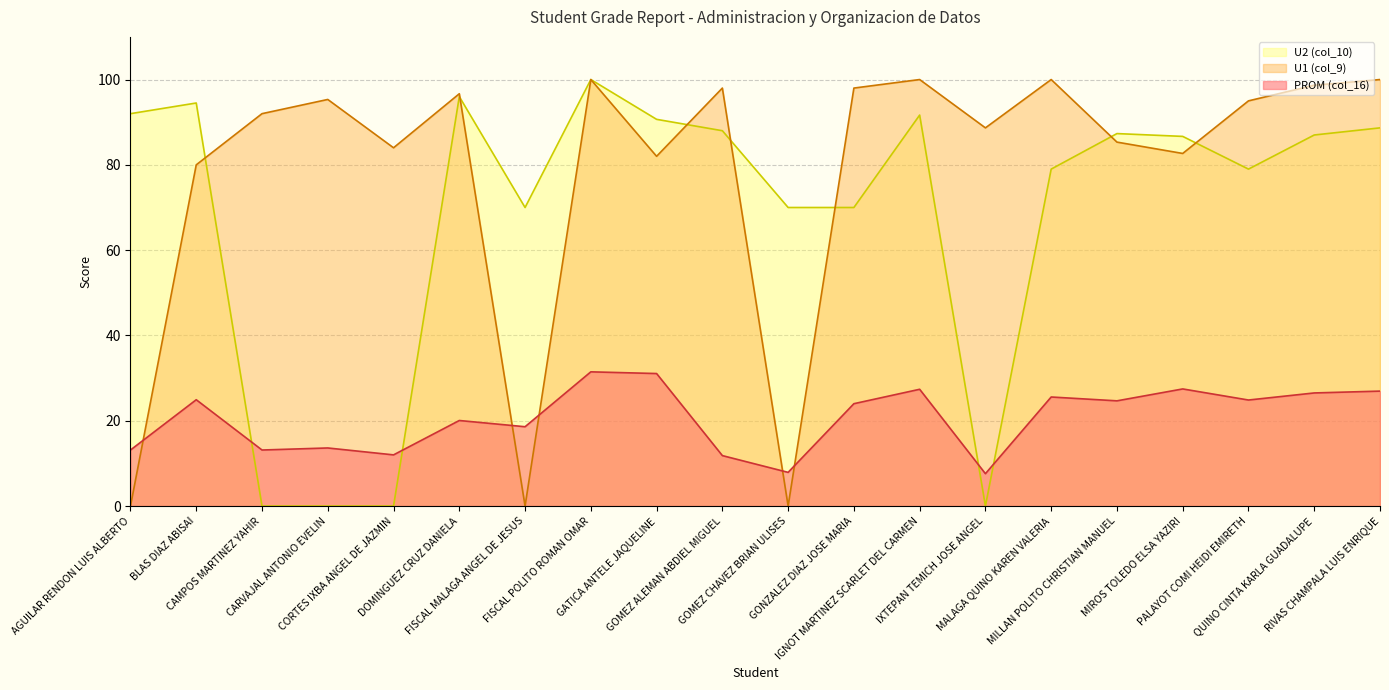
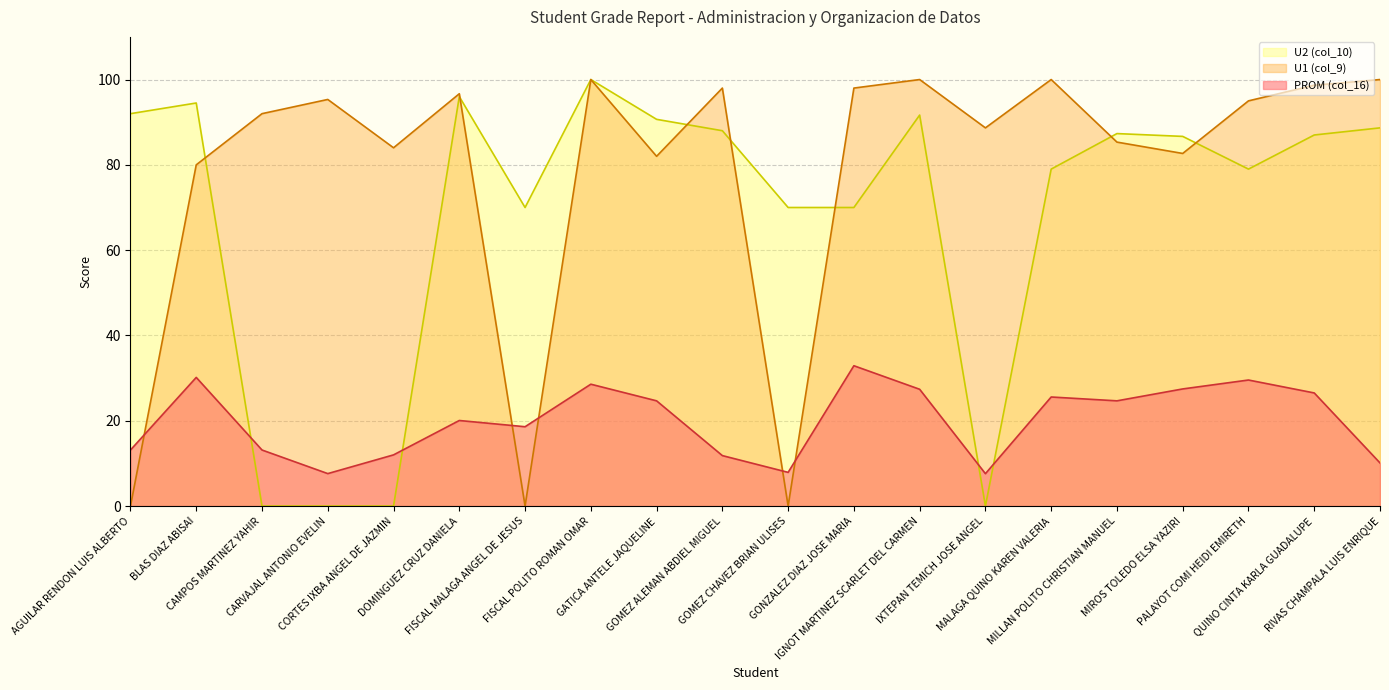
PROM (col_16), BLAS DIAZ ABISAI: 25 -> 30
PROM (col_16), CARVAJAL ANTONIO EVELIN: 14 -> 8
PROM (col_16), FISCAL POLITO ROMAN OMAR: 31 -> 29
PROM (col_16), GATICA ANTELE JAQUELINE: 31 -> 25
PROM (col_16), GONZALEZ DIAZ JOSE MARIA: 24 -> 33
PROM (col_16), PALAYOT COMI HEIDI EMIRETH: 25 -> 30
PROM (col_16), RIVAS CHAMPALA LUIS ENRIQUE: 27 -> 10
